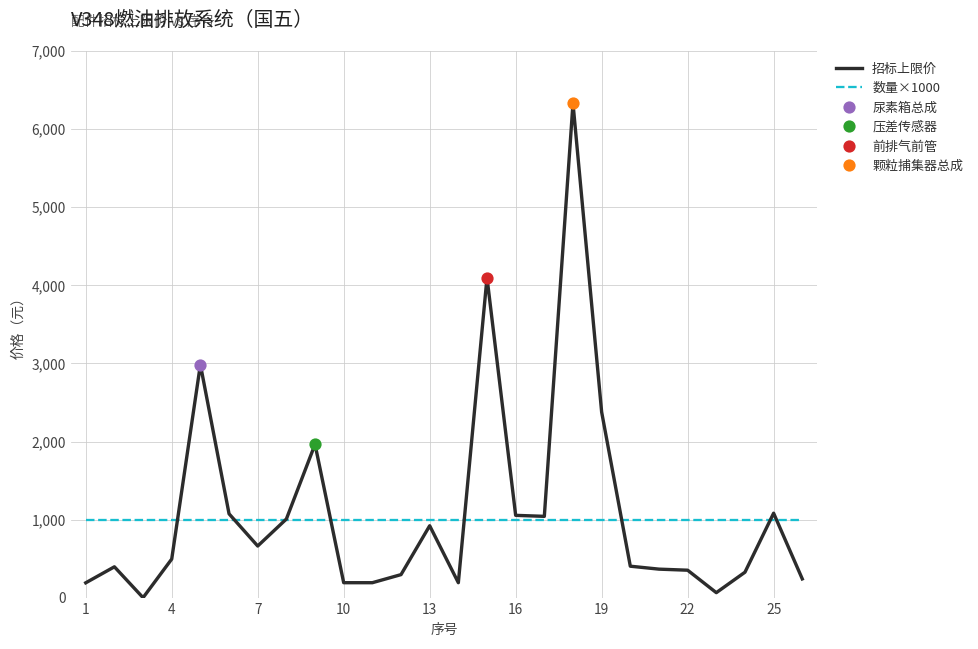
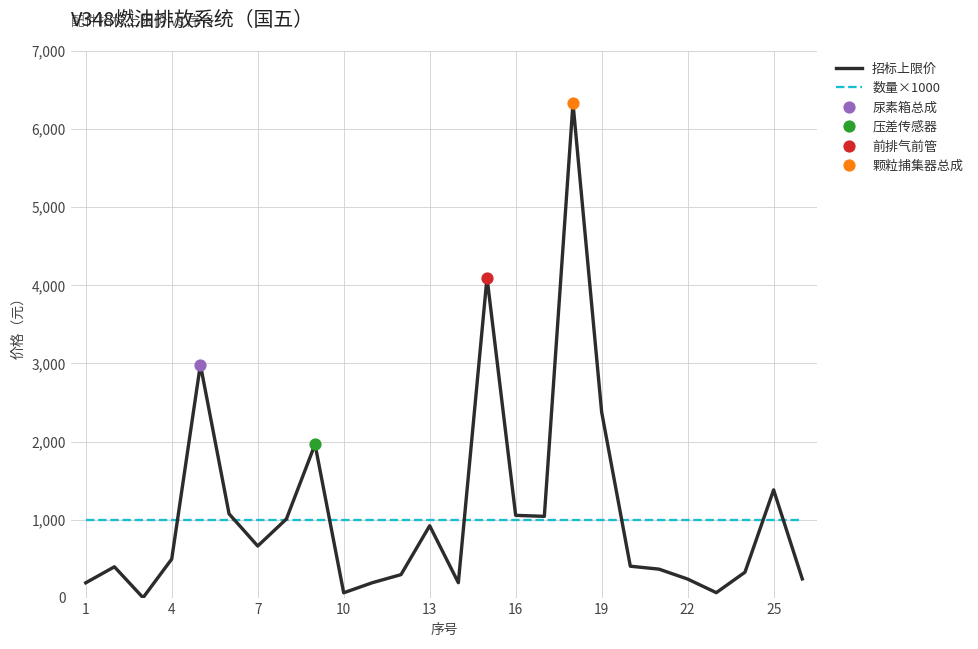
招标上限价, 10: 200 -> 100
招标上限价, 22: 400 -> 200
招标上限价, 25: 1,100 -> 1,400
